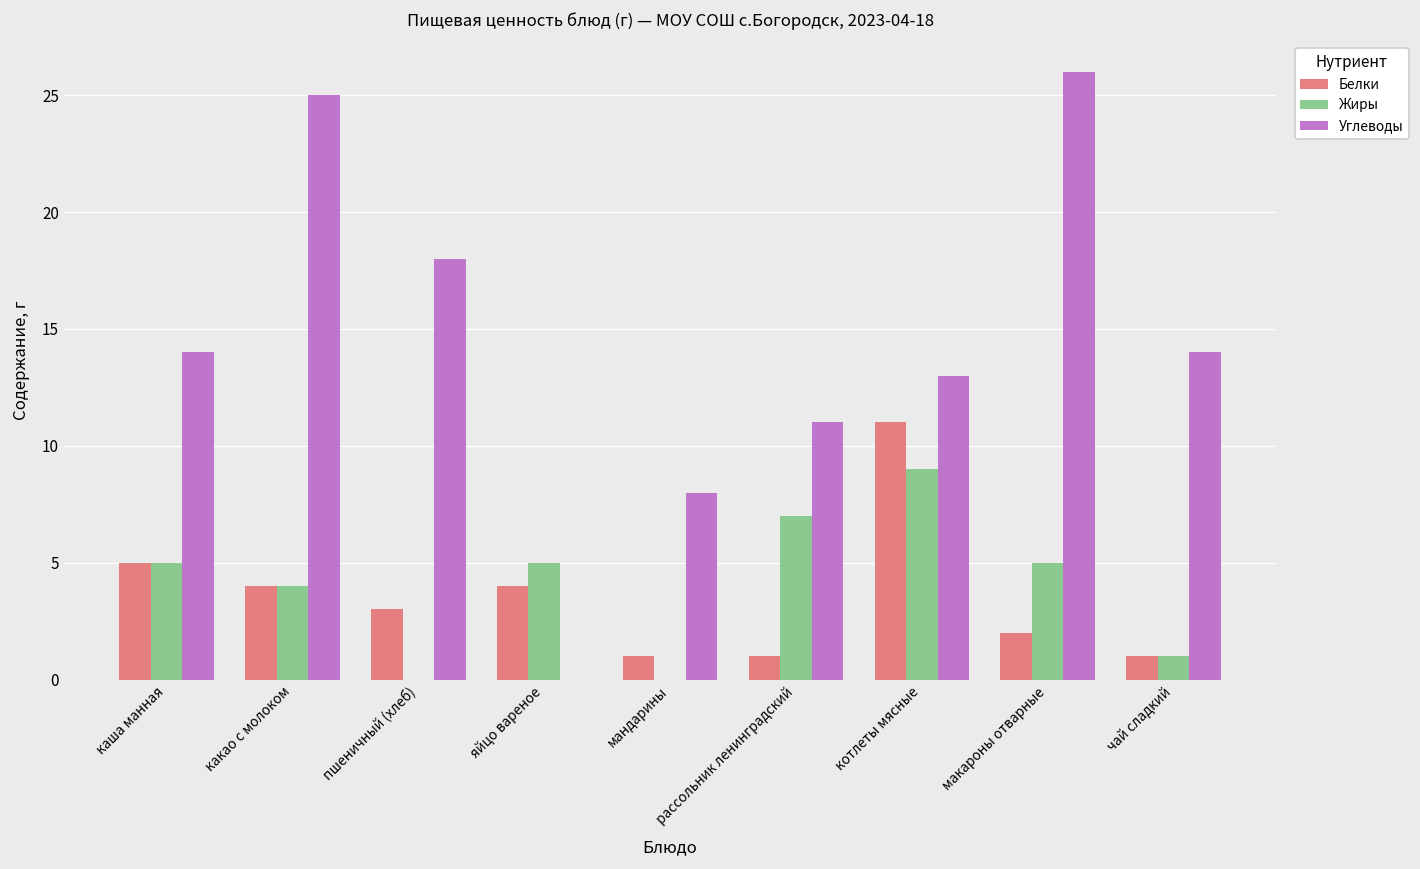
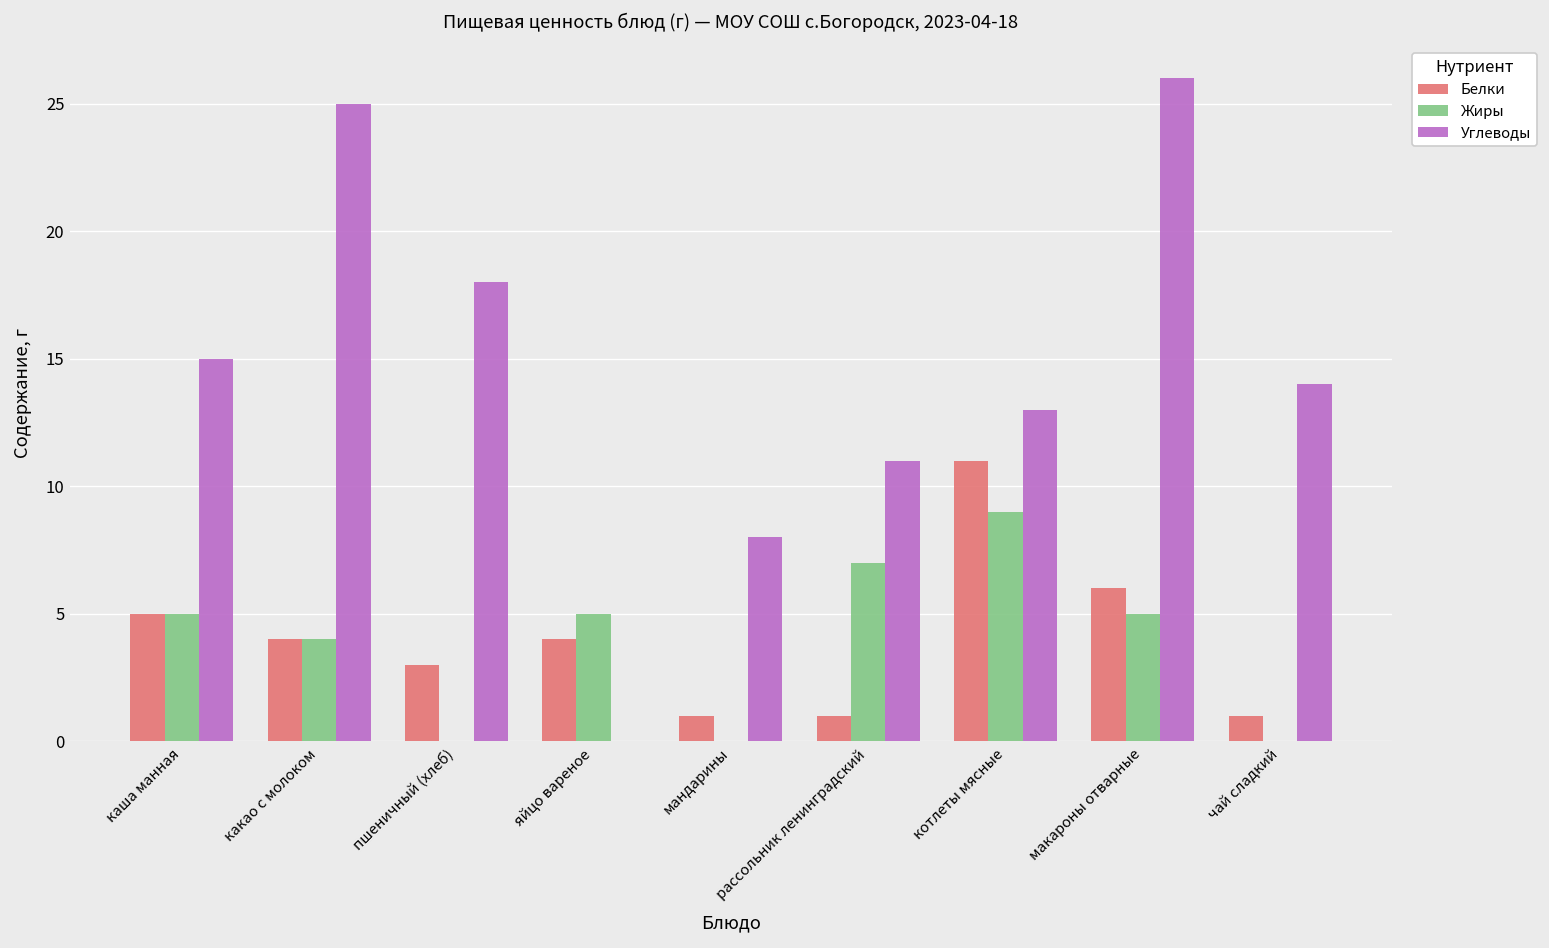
Углеводы, каша манная: 14 -> 15
Белки, макароны отварные: 2 -> 6
Жиры, чай сладкий: 1 -> 0
